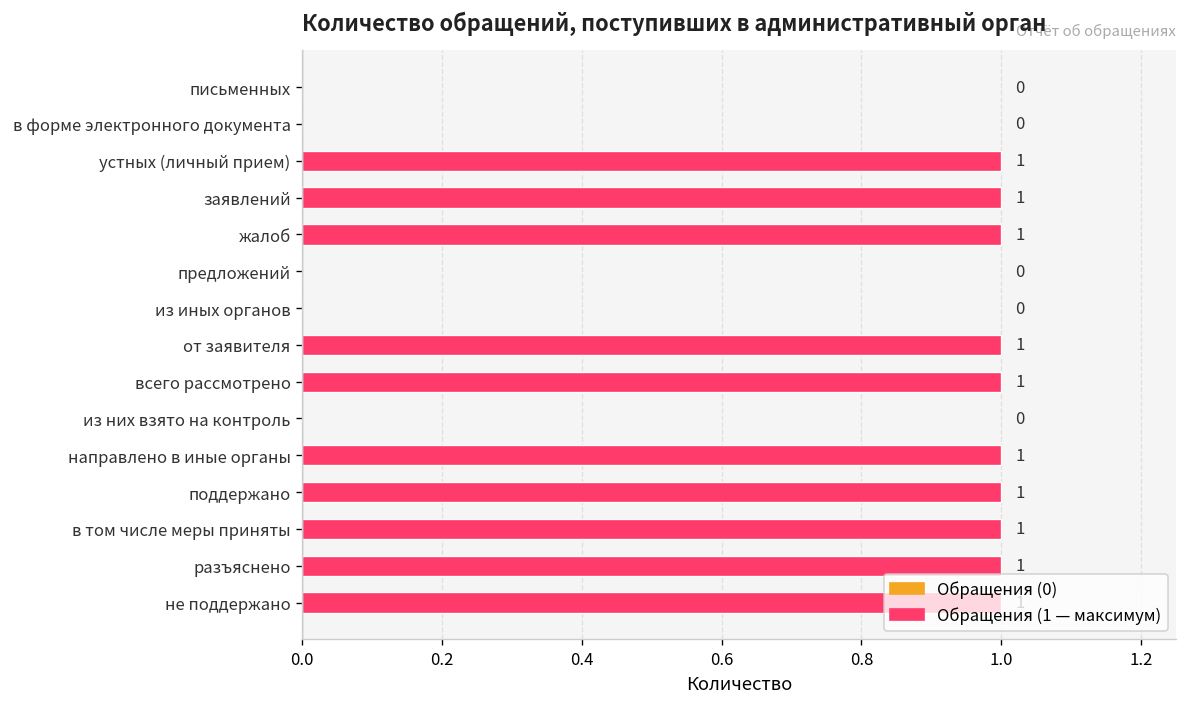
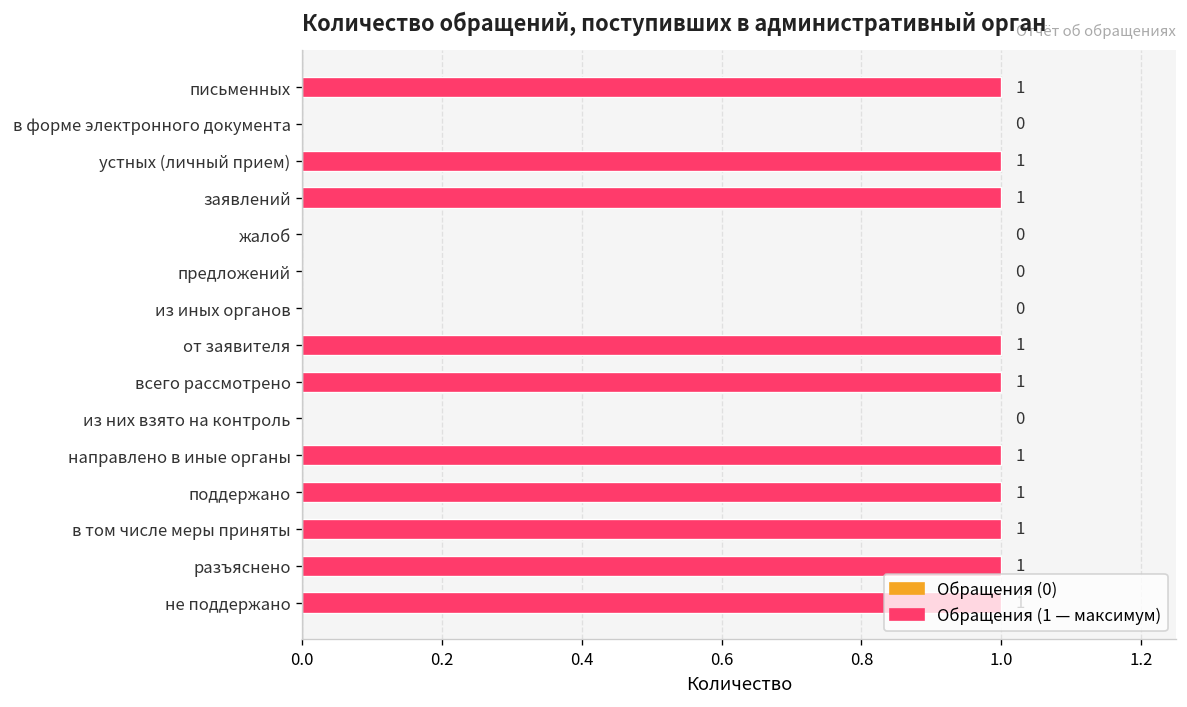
письменных: 0 -> 1
жалоб: 1 -> 0
